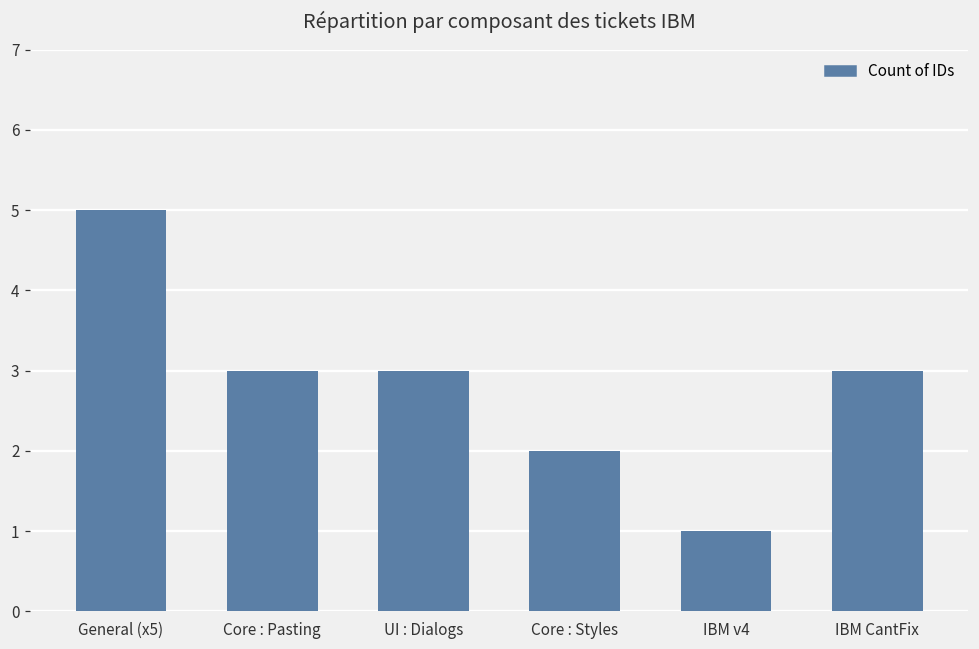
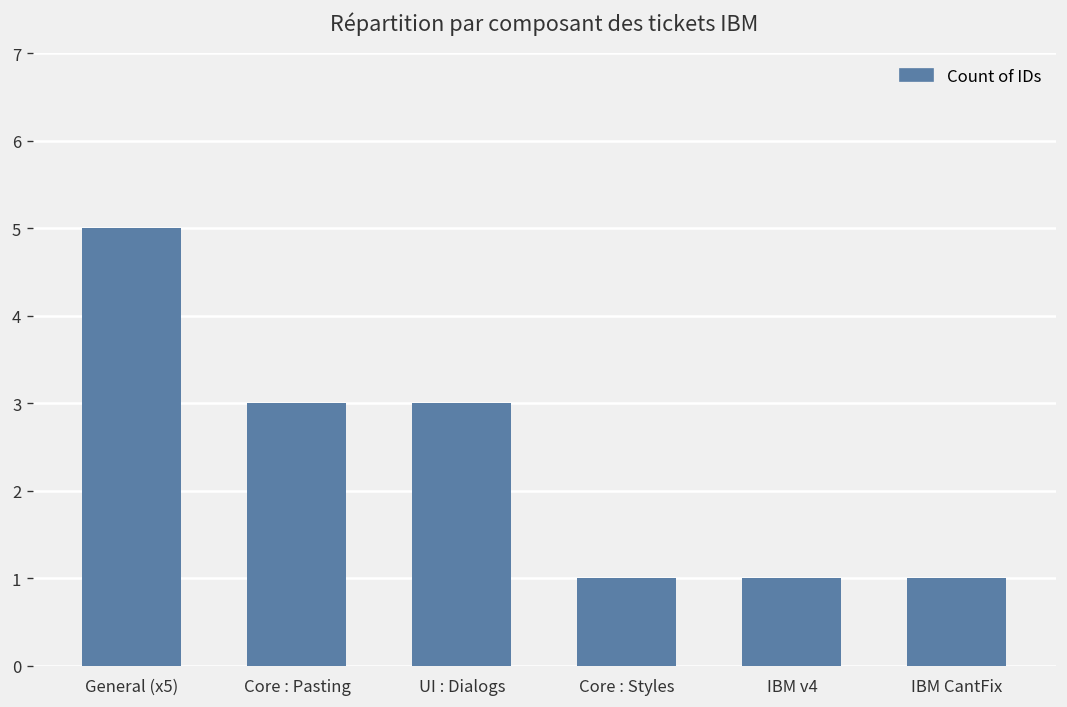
Core : Styles: 2 -> 1
IBM CantFix: 3 -> 1
